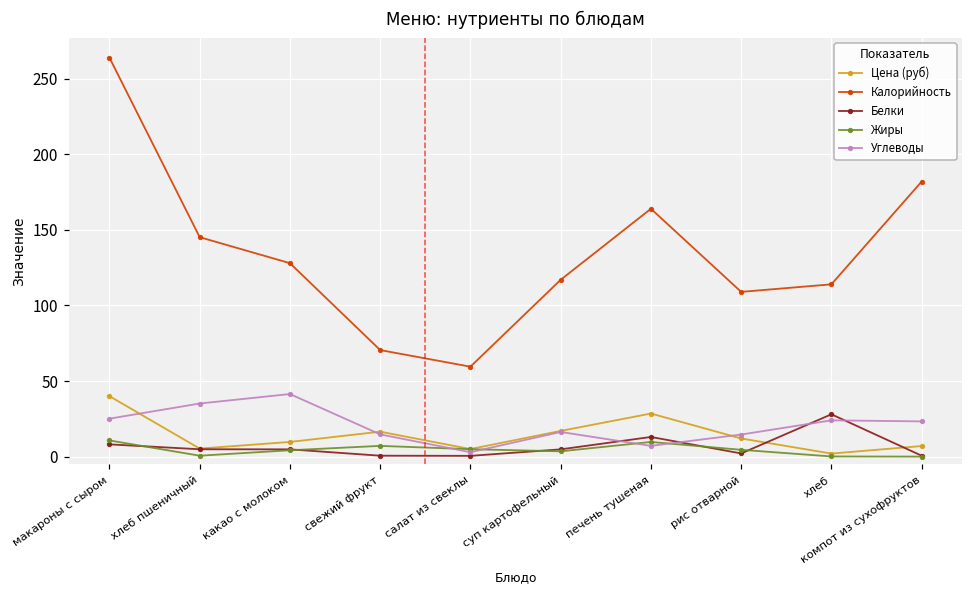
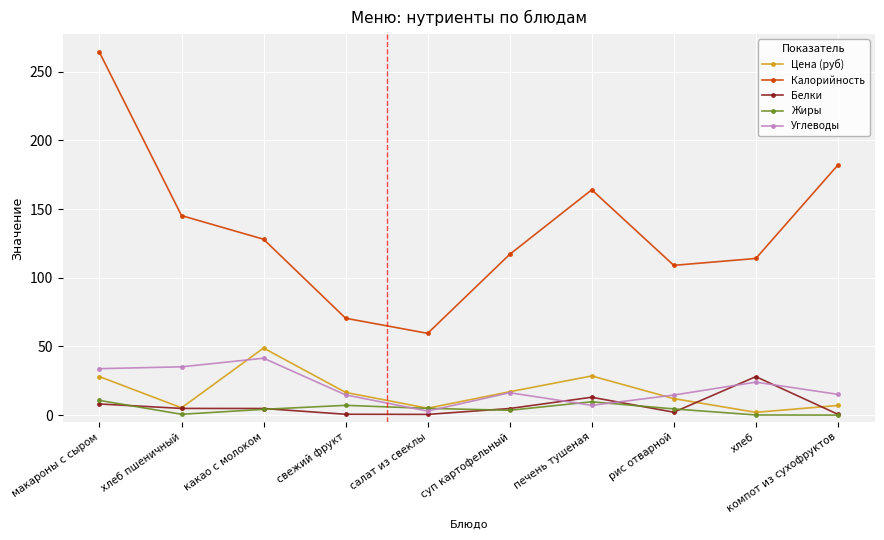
Цена (руб), макароны с сыром: 40 -> 28
Углеводы, макароны с сыром: 25 -> 34
Цена (руб), какао с молоком: 10 -> 49
Углеводы, компот из сухофруктов: 23 -> 15
